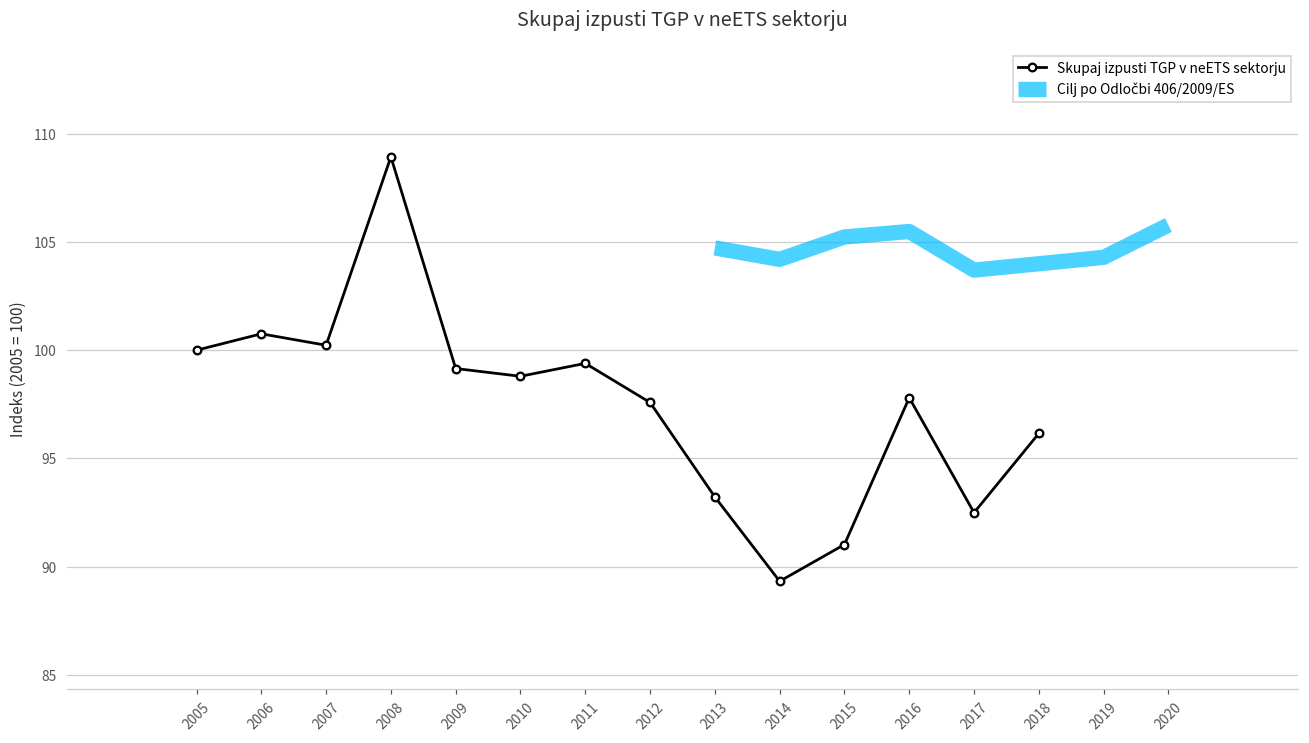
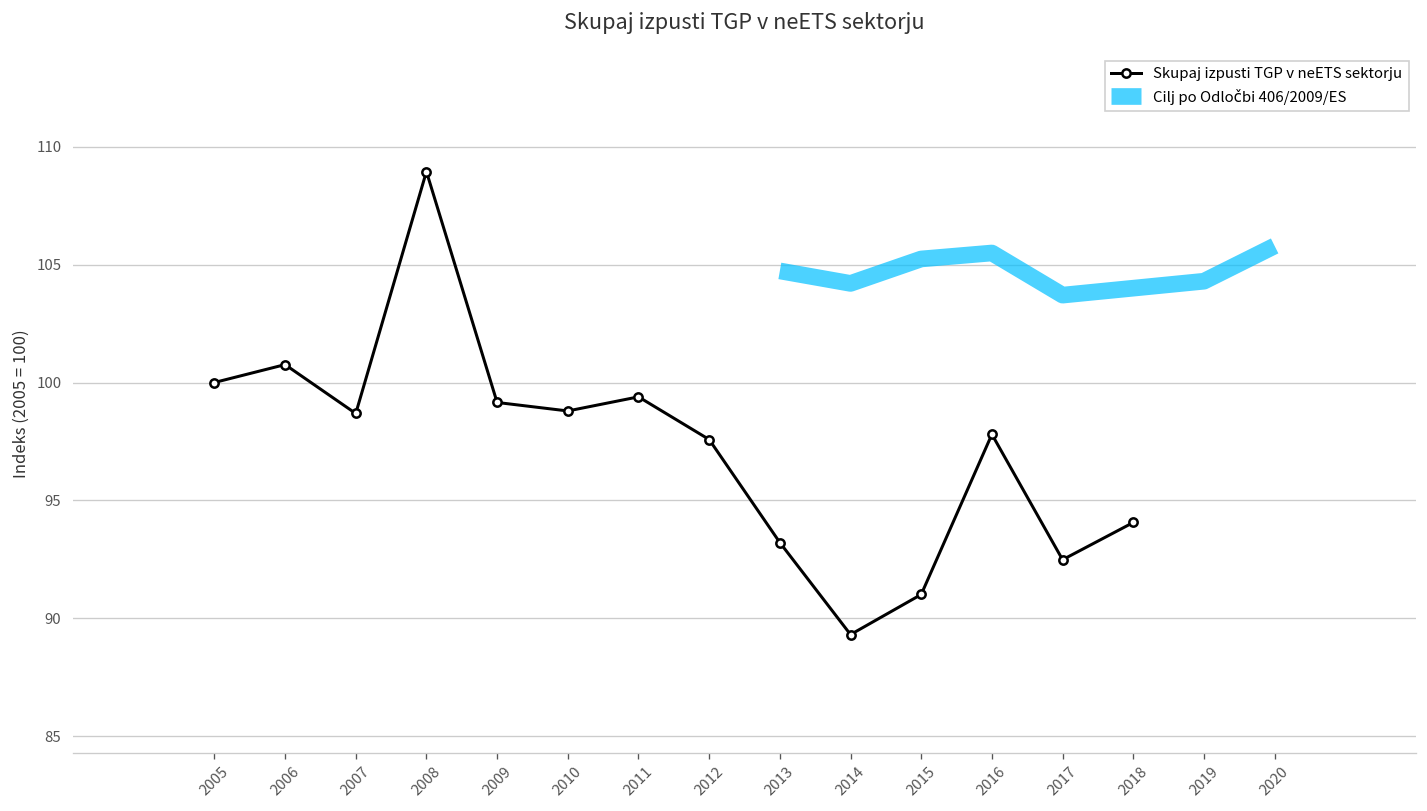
Skupaj izpusti TGP v neETS sektorju, 2007: 100.2 -> 98.7
Skupaj izpusti TGP v neETS sektorju, 2018: 96.2 -> 94.1
